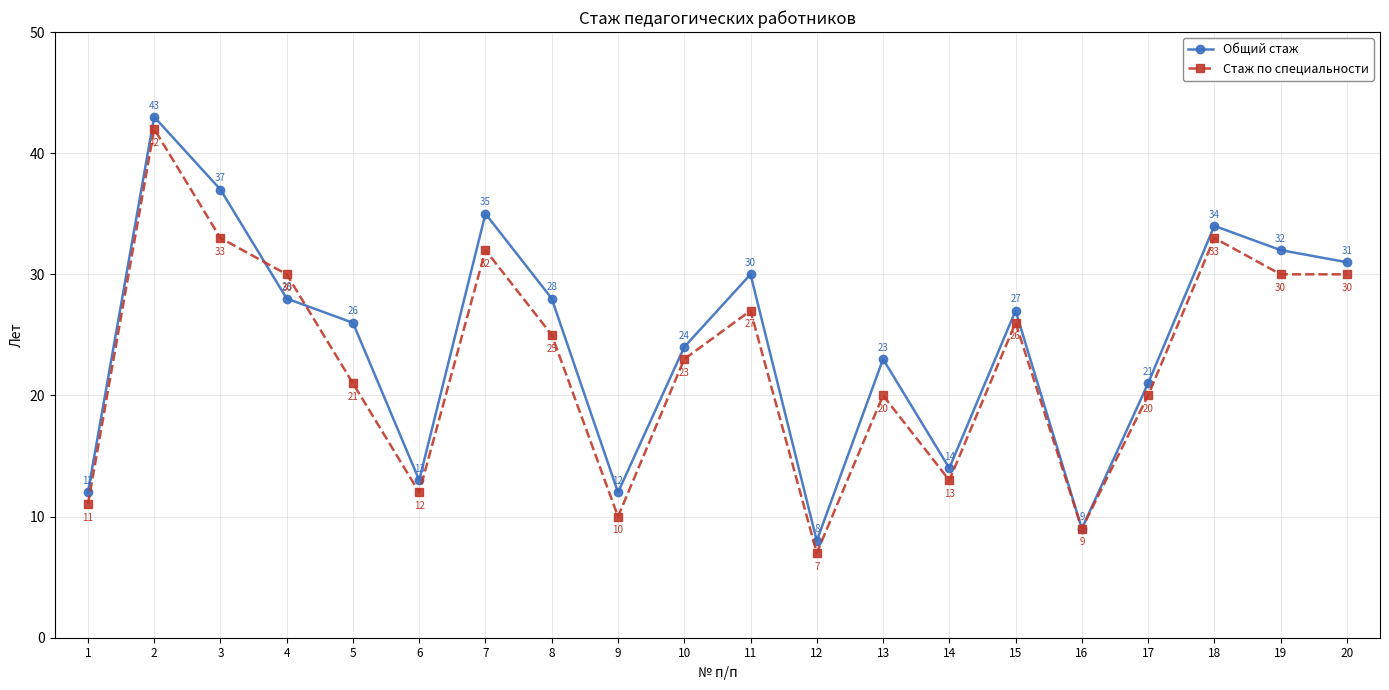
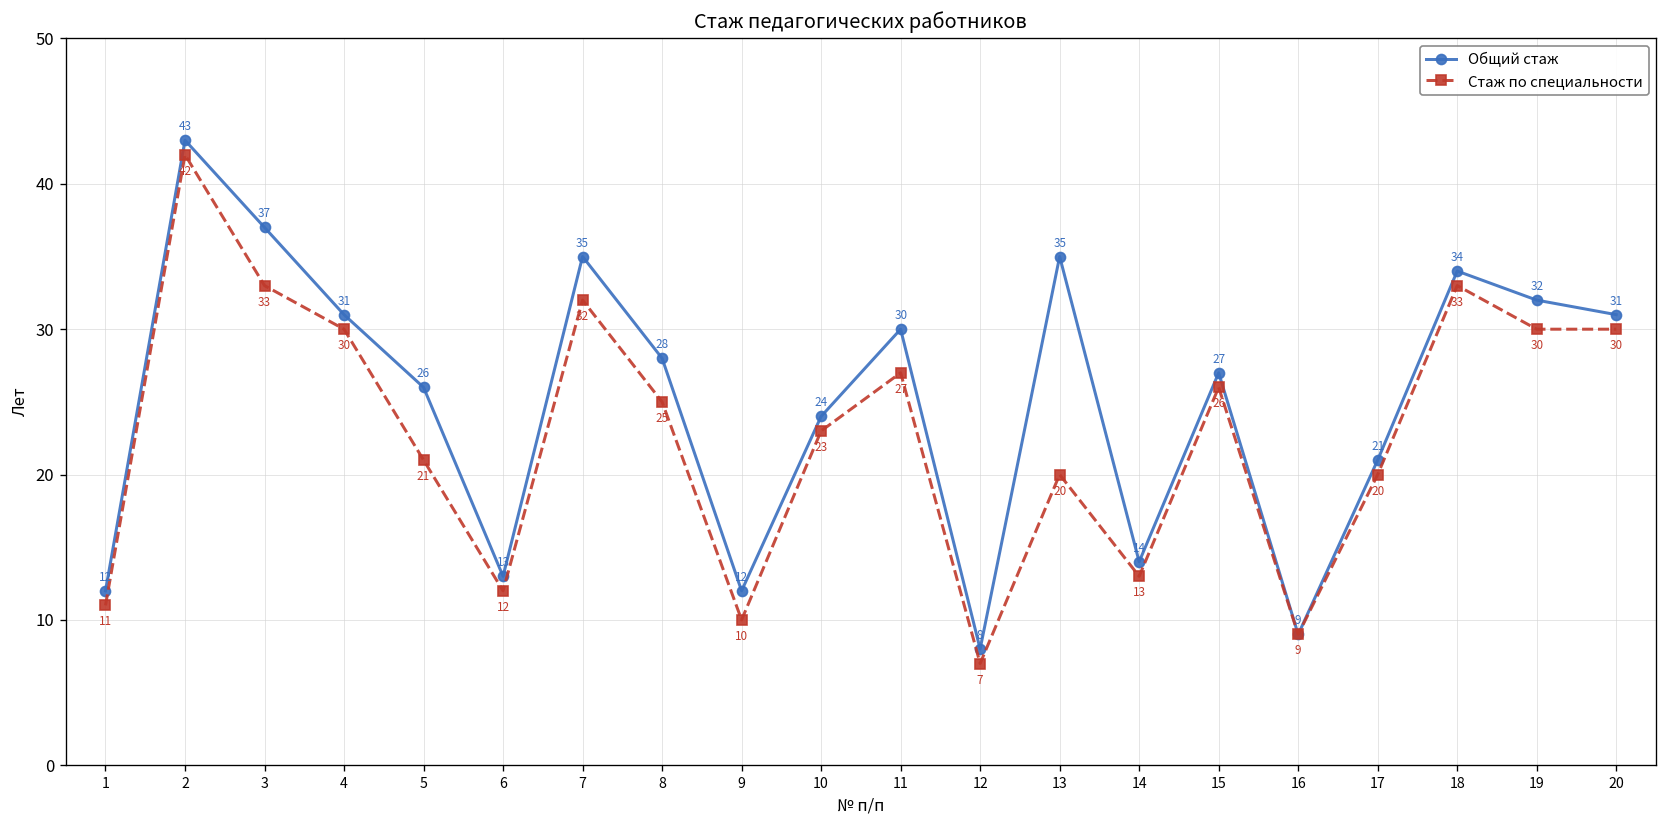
Общий стаж, 4: 28 -> 31
Общий стаж, 13: 23 -> 35
